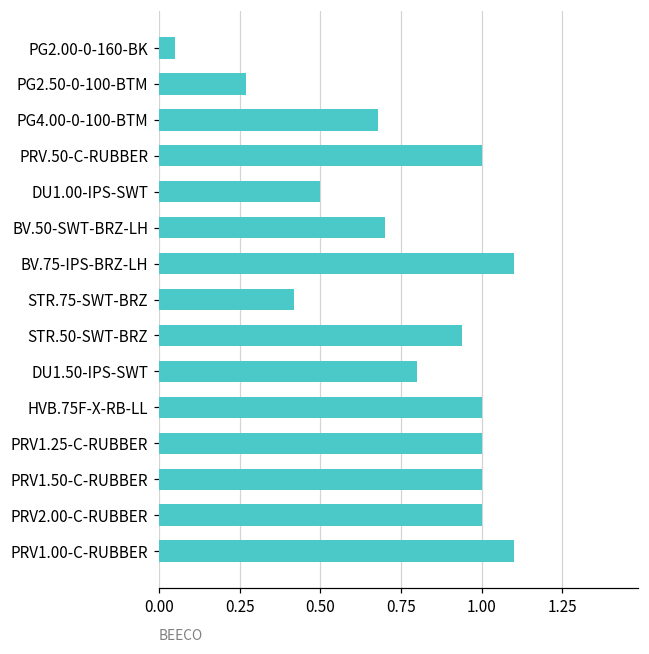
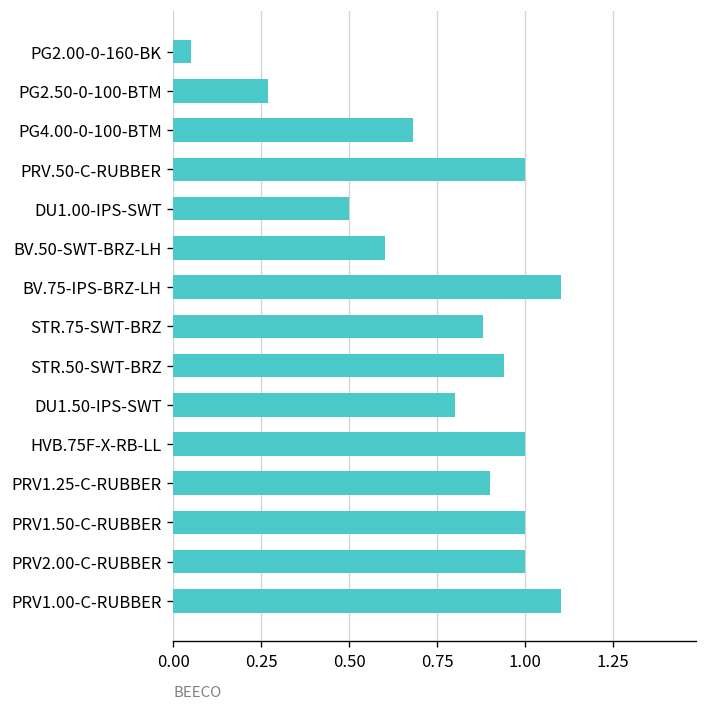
BV.50-SWT-BRZ-LH: 0.7 -> 0.6
STR.75-SWT-BRZ: 0.42 -> 0.88
PRV1.25-C-RUBBER: 1.0 -> 0.9
